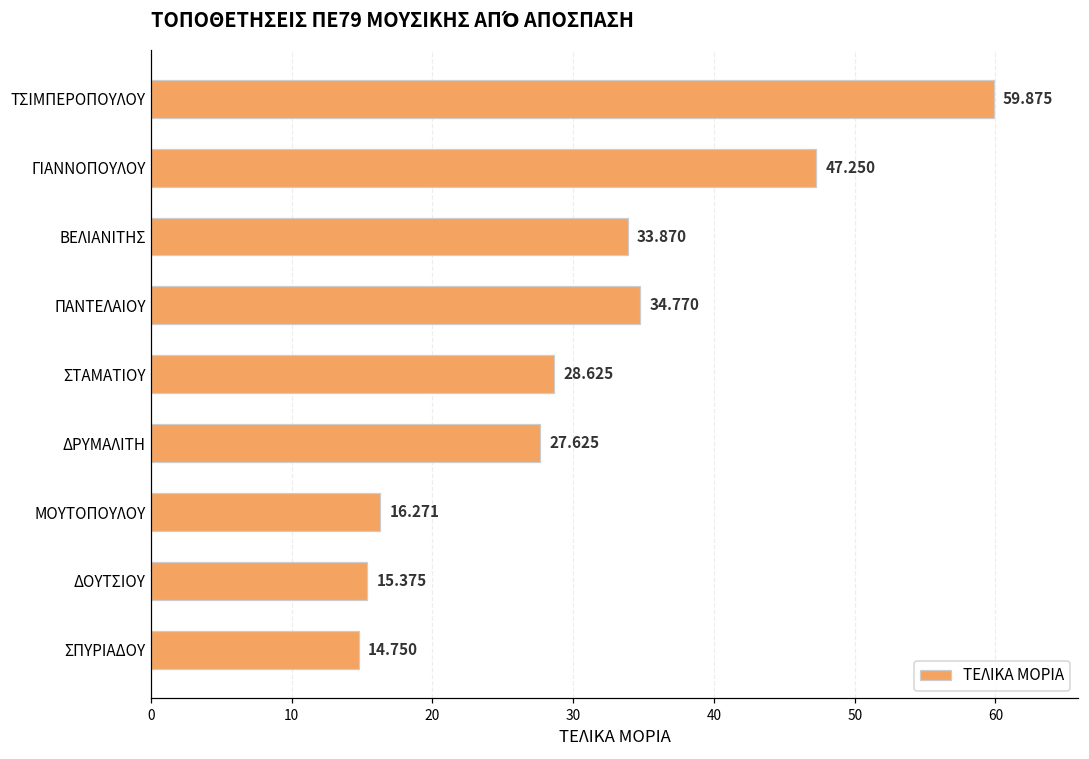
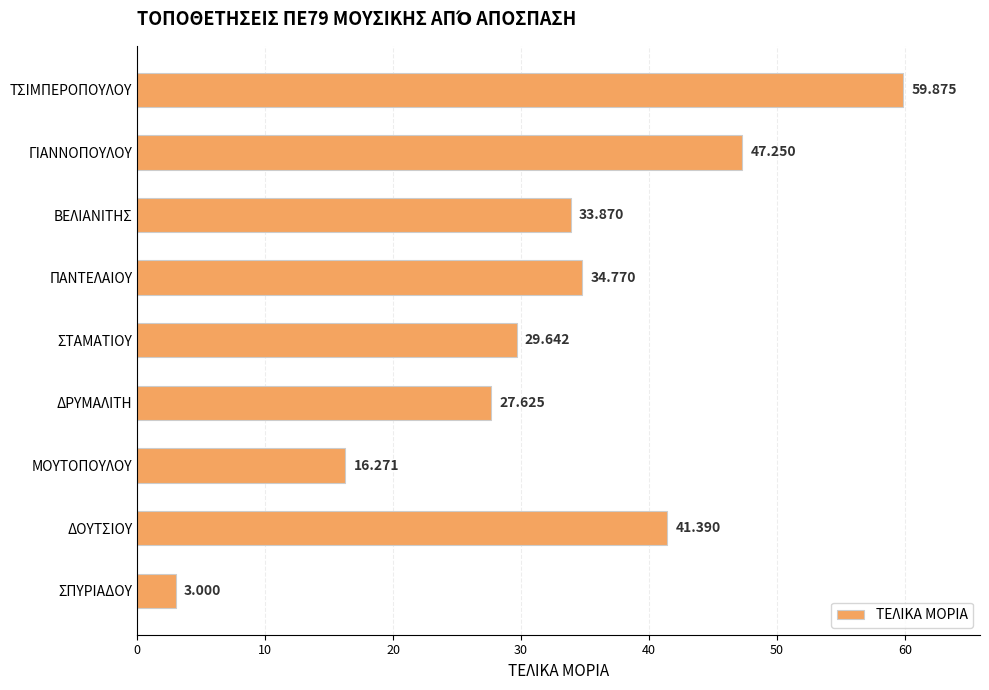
ΣΤΑΜΑΤΙΟΥ: 28.625 -> 29.642
ΔΟΥΤΣΙΟΥ: 15.375 -> 41.390
ΣΠΥΡΙΑΔΟΥ: 14.750 -> 3.000
